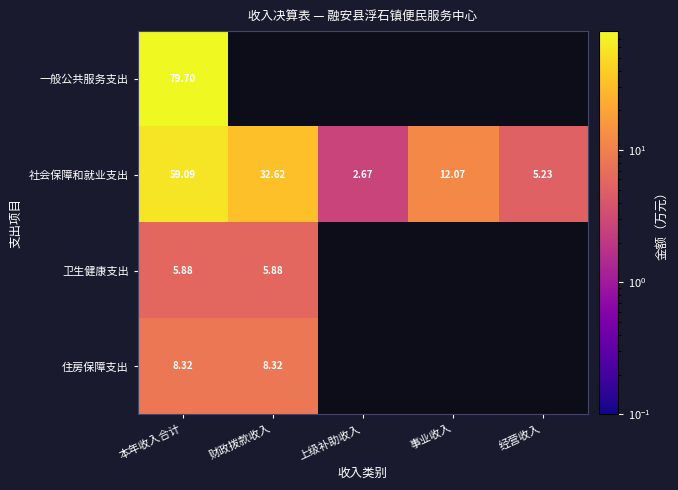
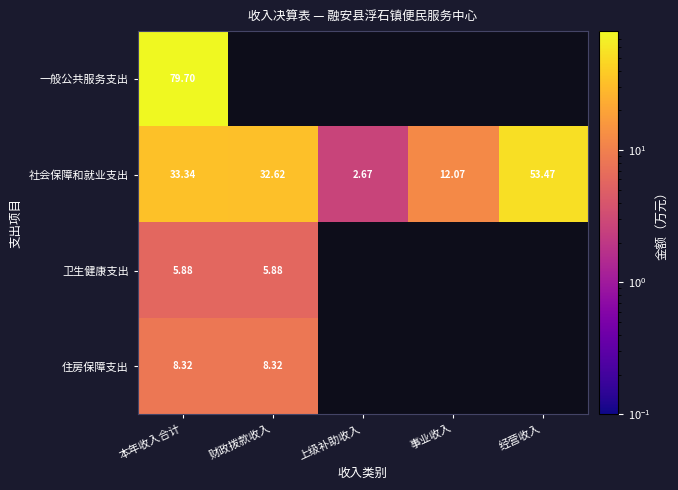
社会保障和就业支出, 本年收入合计: 59.09 -> 33.34
社会保障和就业支出, 经营收入: 5.23 -> 53.47
